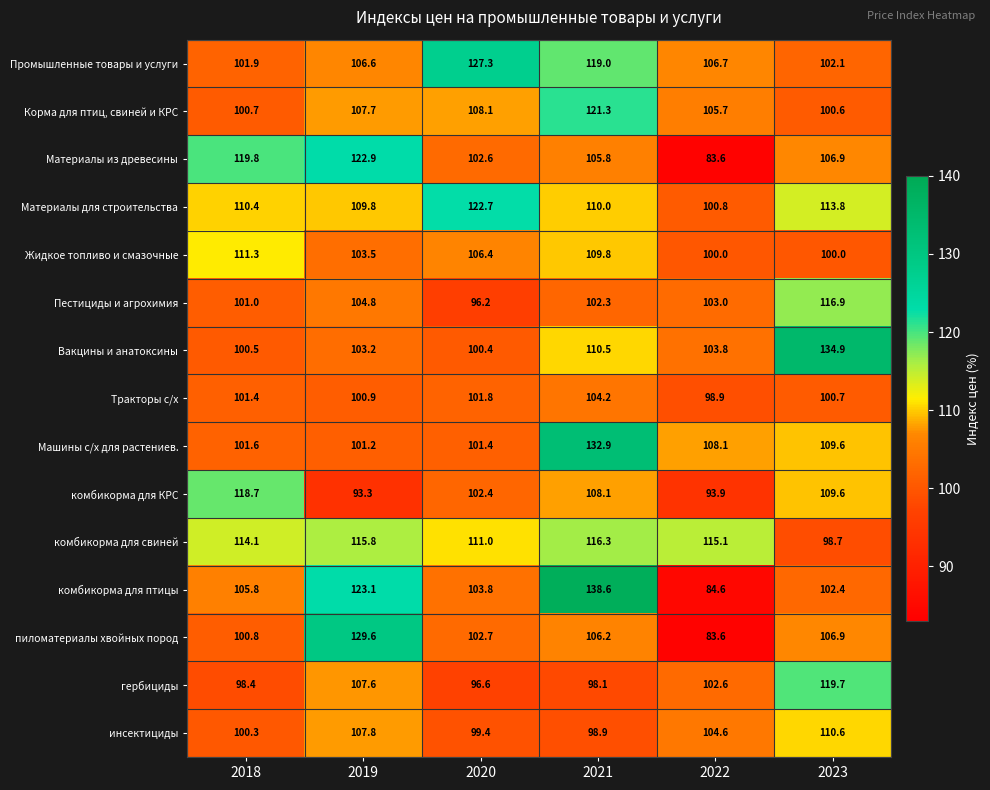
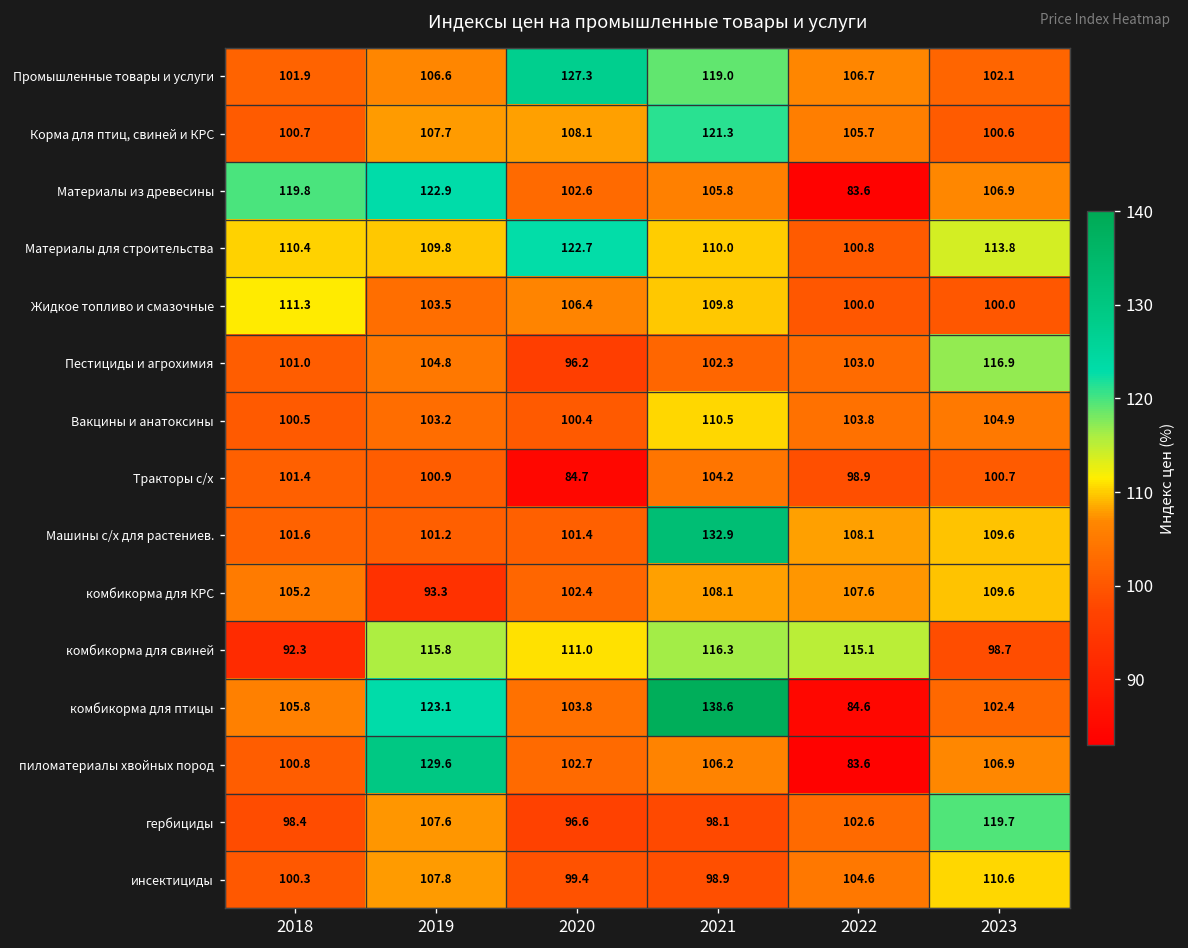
Вакцины и анатоксины, 2023: 134.9 -> 104.9
Тракторы с/х, 2020: 101.8 -> 84.7
комбикорма для КРС, 2018: 118.7 -> 105.2
комбикорма для КРС, 2022: 93.9 -> 107.6
комбикорма для свиней, 2018: 114.1 -> 92.3
